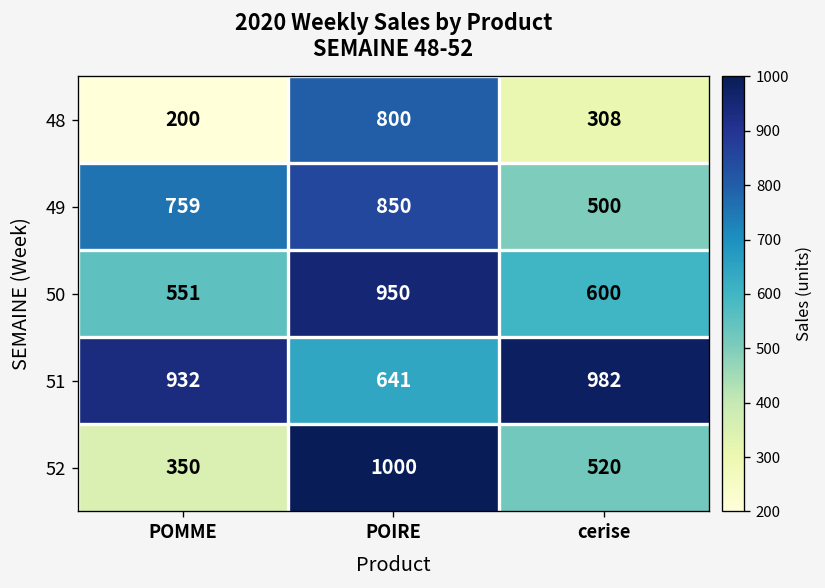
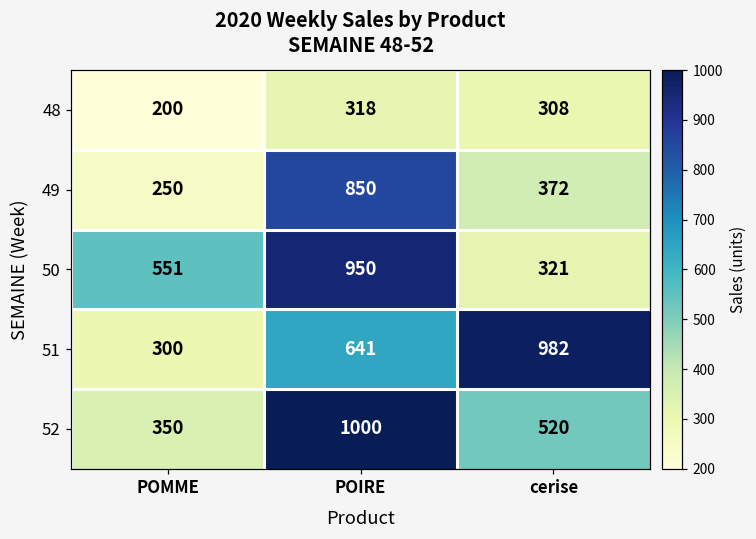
48, POIRE: 800 -> 318
49, POMME: 759 -> 250
49, cerise: 500 -> 372
50, cerise: 600 -> 321
51, POMME: 932 -> 300
